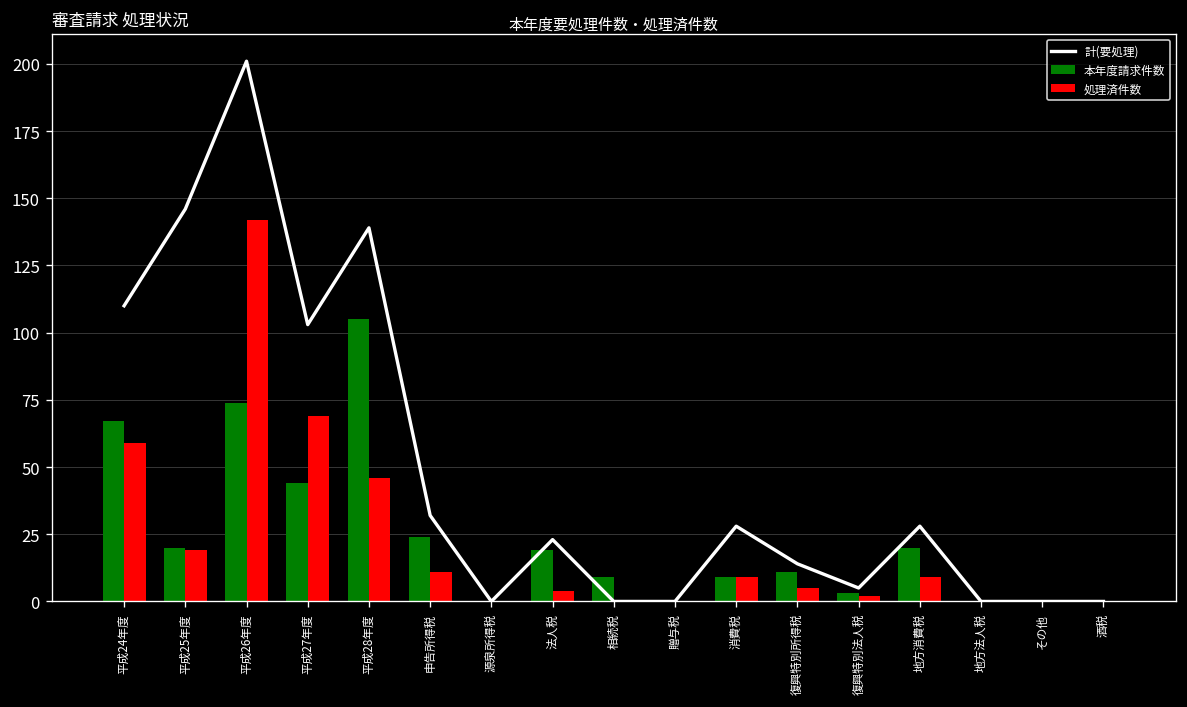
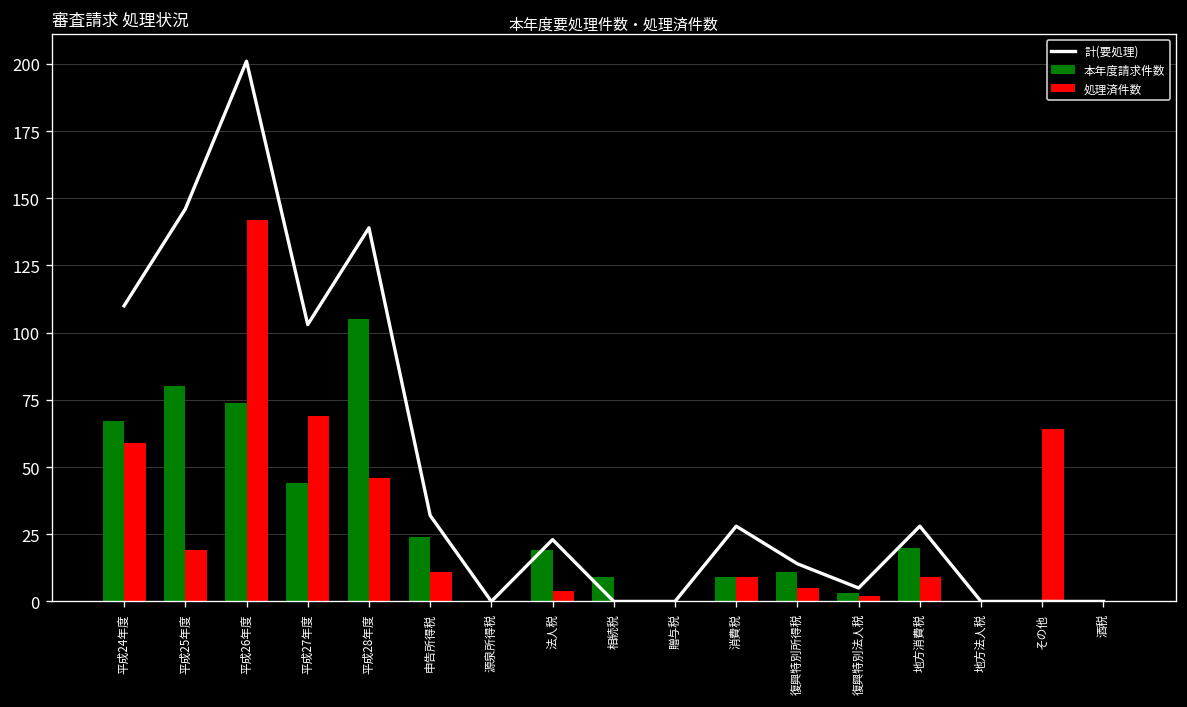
本年度請求件数, 平成25年度: 20 -> 80
処理済件数, その他: 0 -> 64
